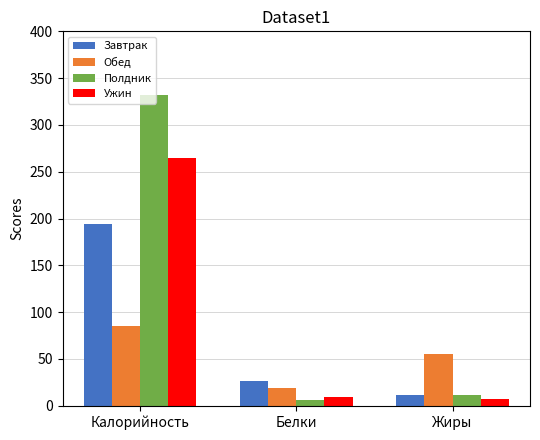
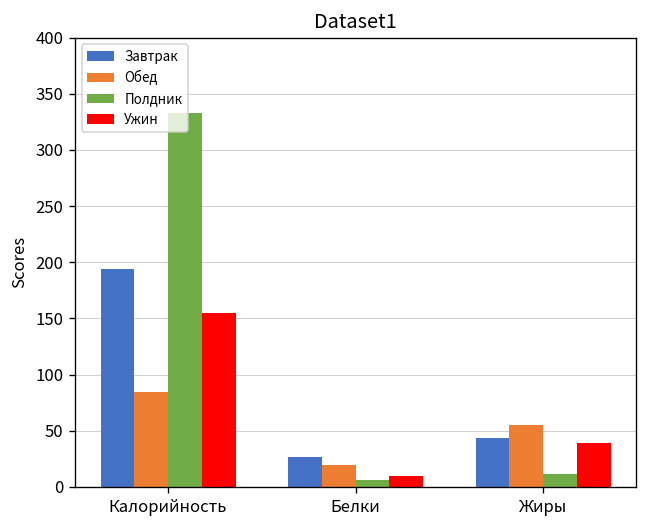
Ужин, Калорийность: 260 -> 150
Завтрак, Жиры: 10 -> 40
Ужин, Жиры: 10 -> 40
